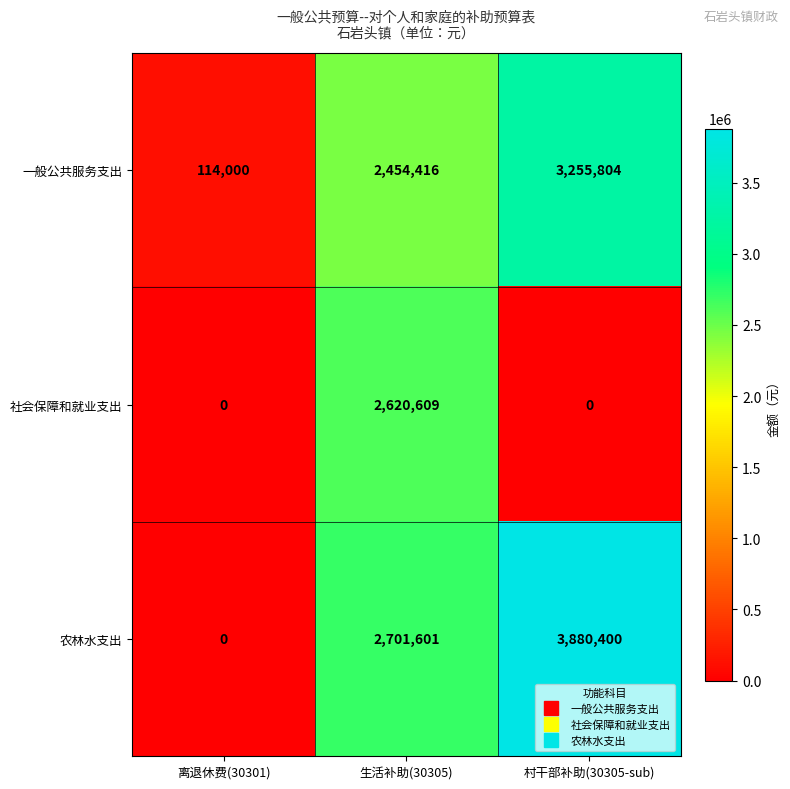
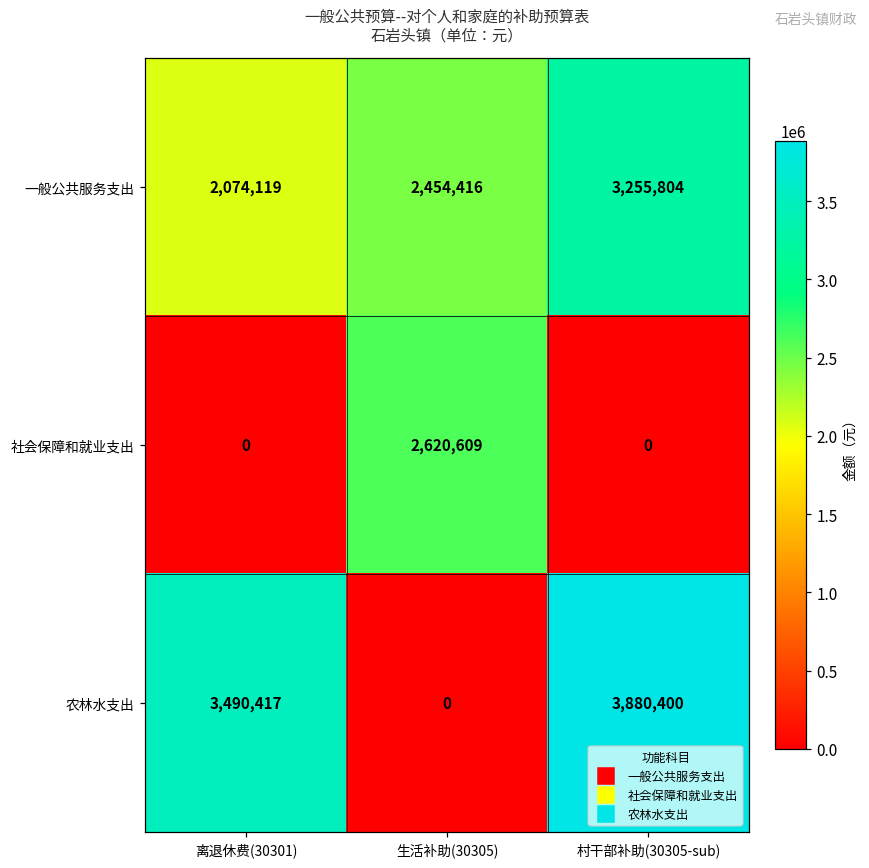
一般公共服务支出, 离退休费(30301): 114,000 -> 2,074,119
农林水支出, 离退休费(30301): 0 -> 3,490,417
农林水支出, 生活补助(30305): 2,701,601 -> 0
